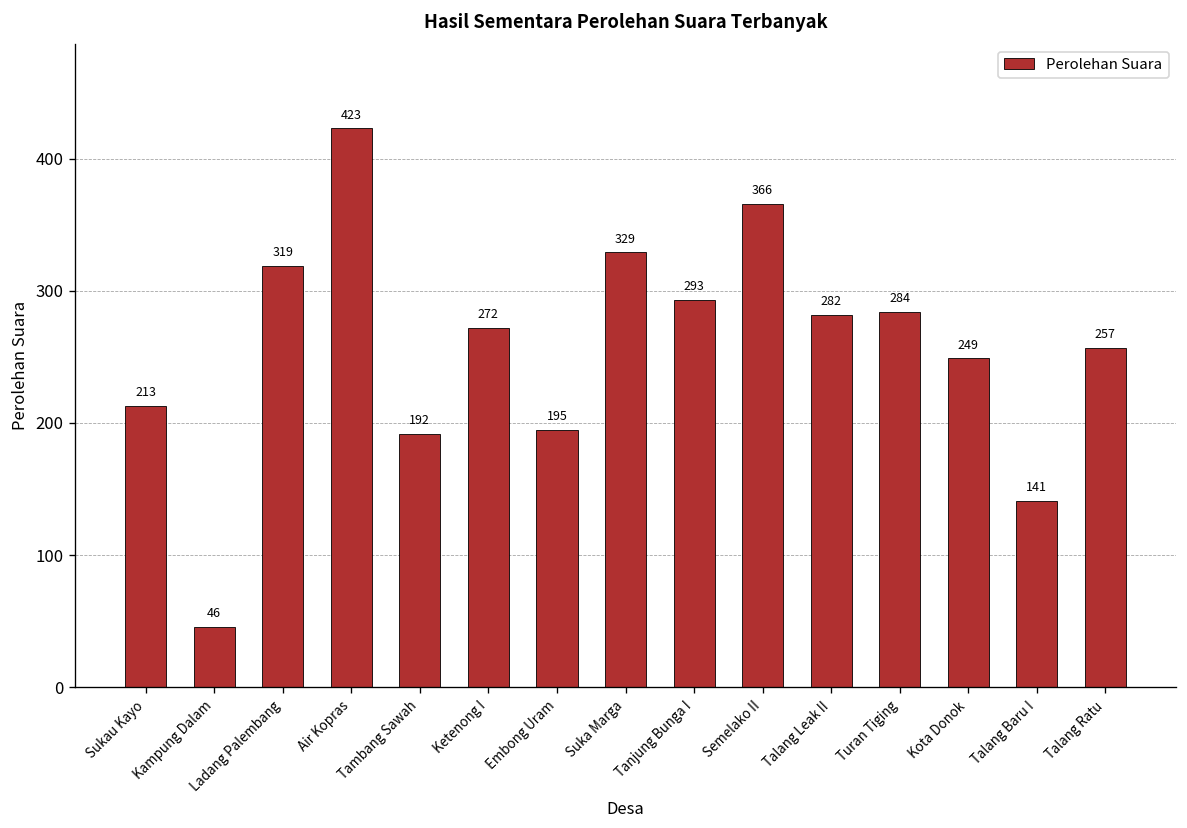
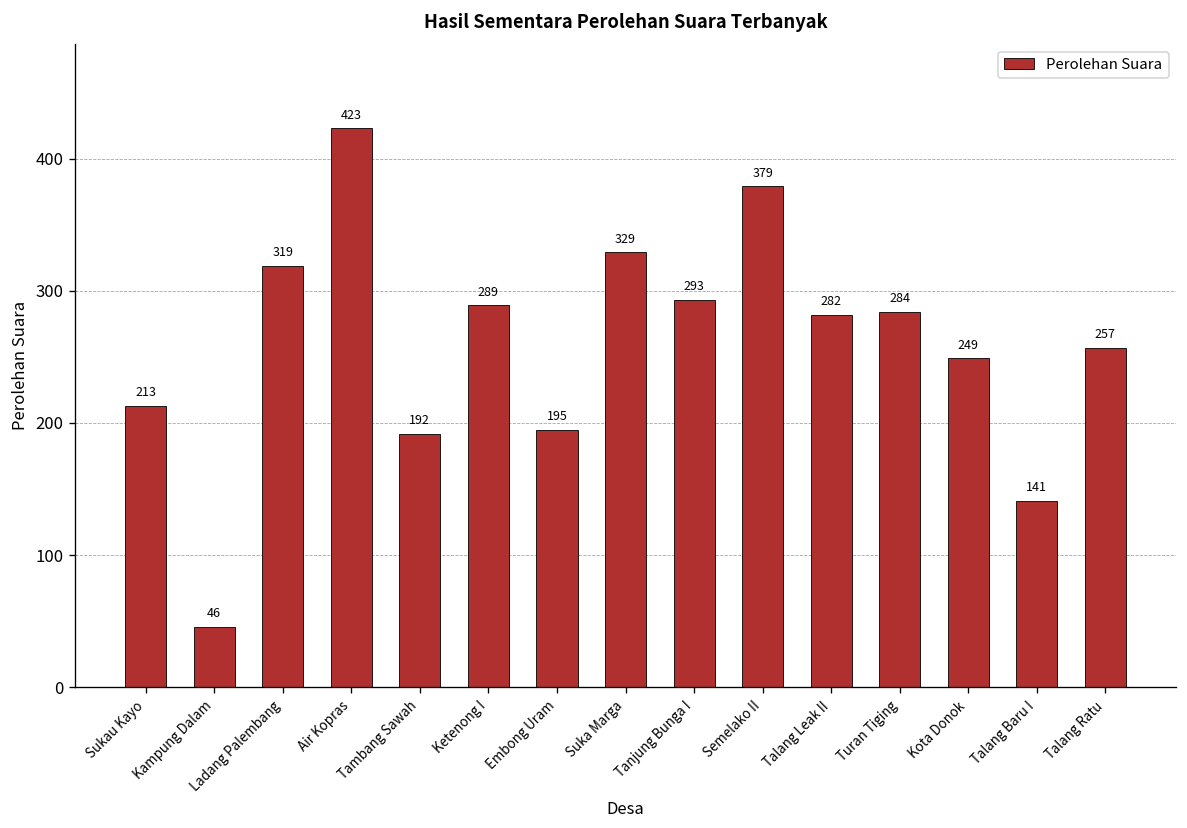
Ketenong I: 272 -> 289
Semelako II: 366 -> 379
